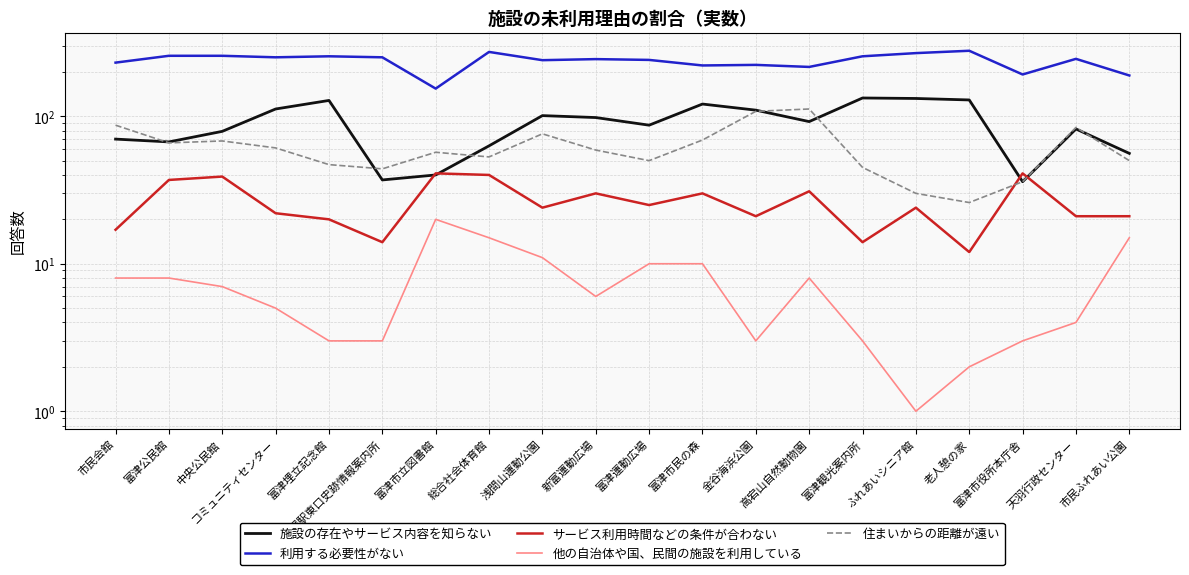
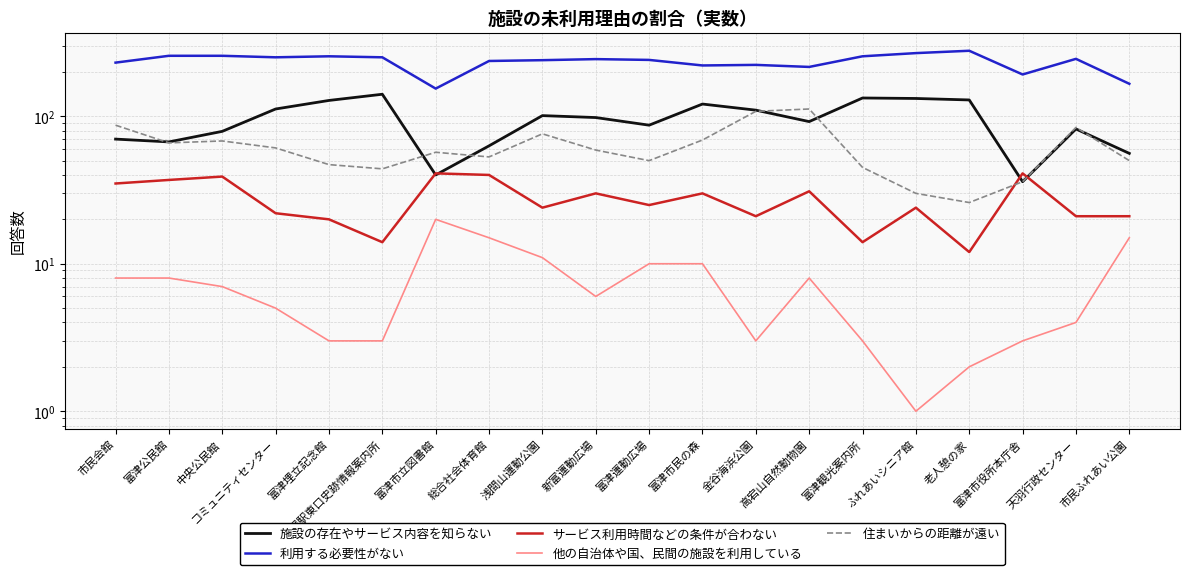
サービス利用時間などの条件が合わない, 市民会館: 17 -> 35
施設の存在やサービス内容を知らない, 青堀駅東口史跡情報案内所: 37 -> 140
利用する必要性がない, 総合社会体育館: 270 -> 240
利用する必要性がない, 市民ふれあい公園: 190 -> 170
